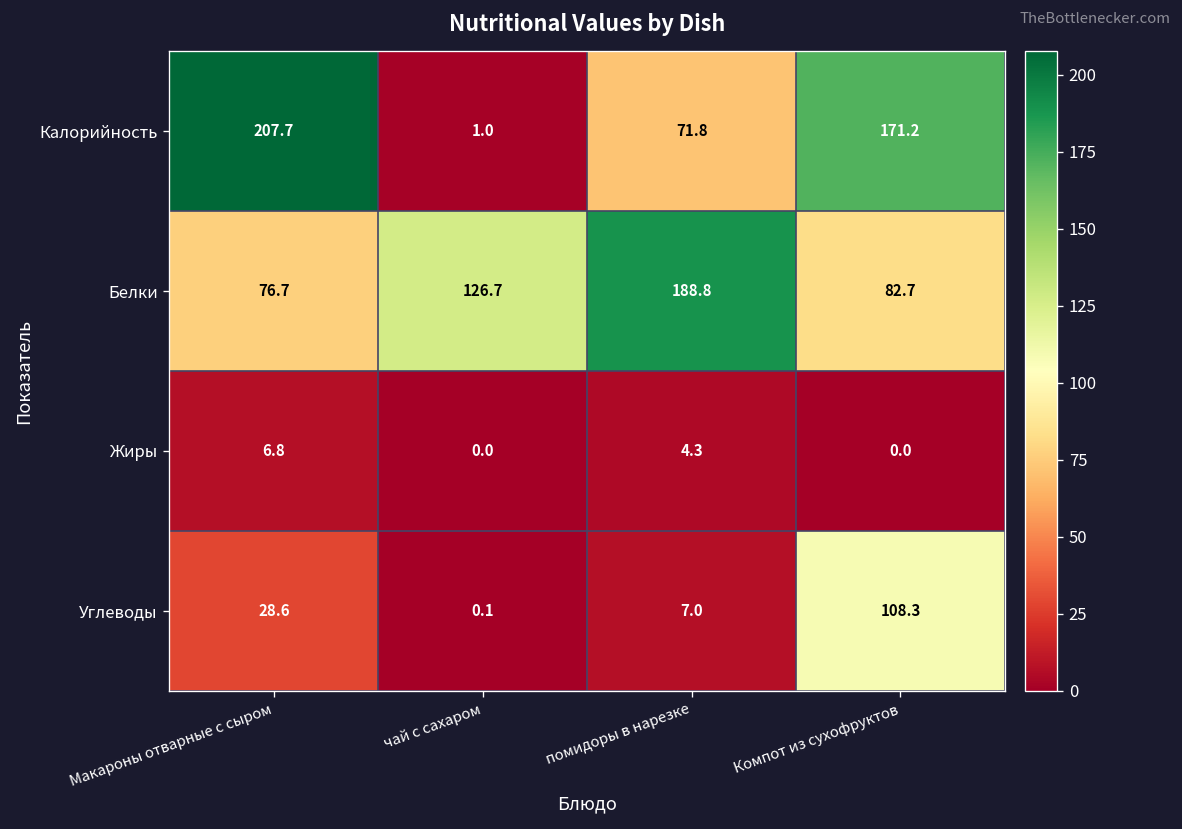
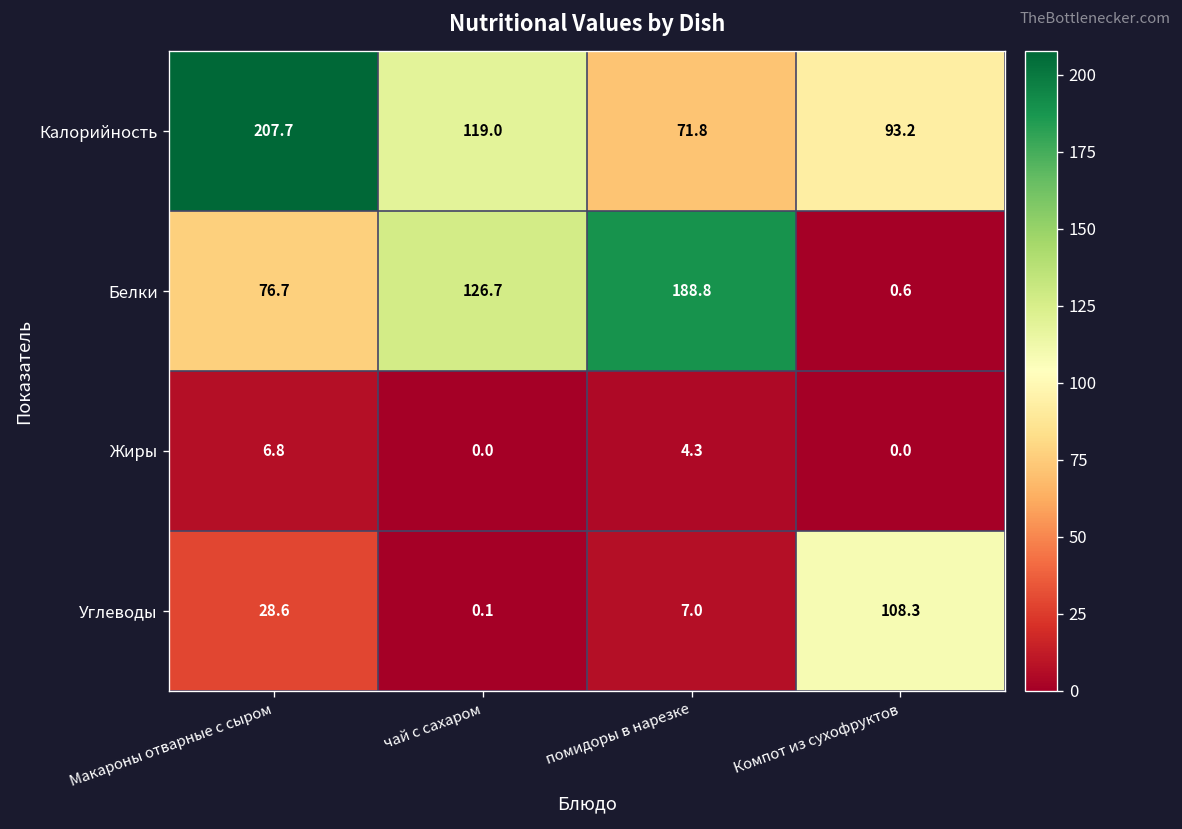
Калорийность, чай с сахаром: 1.0 -> 119.0
Калорийность, Компот из сухофруктов: 171.2 -> 93.2
Белки, Компот из сухофруктов: 82.7 -> 0.6
